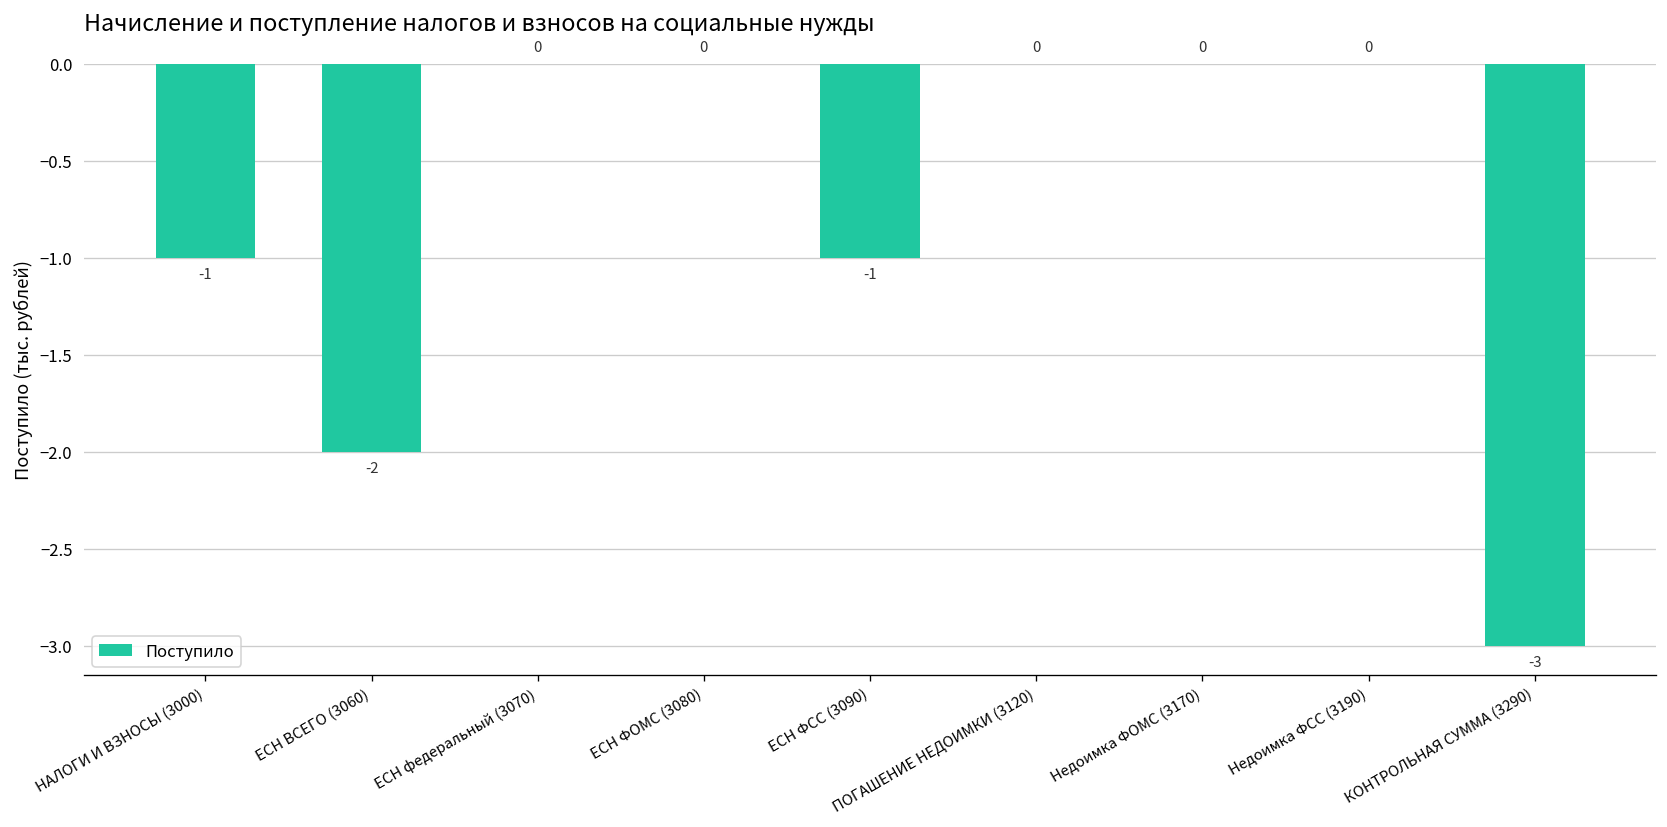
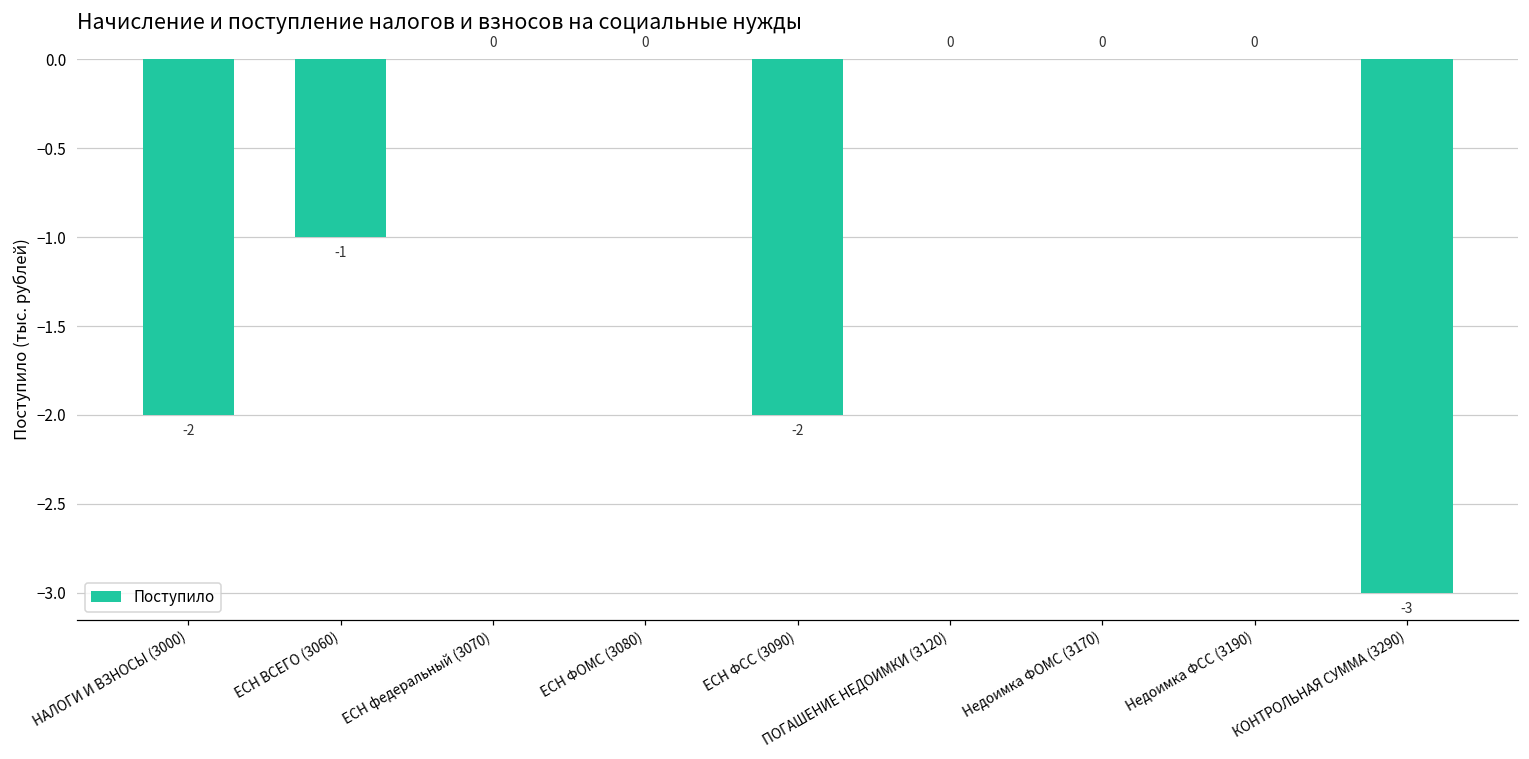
НАЛОГИ И ВЗНОСЫ (3000): -1 -> -2
ЕСН ВСЕГО (3060): -2 -> -1
ЕСН ФСС (3090): -1 -> -2
